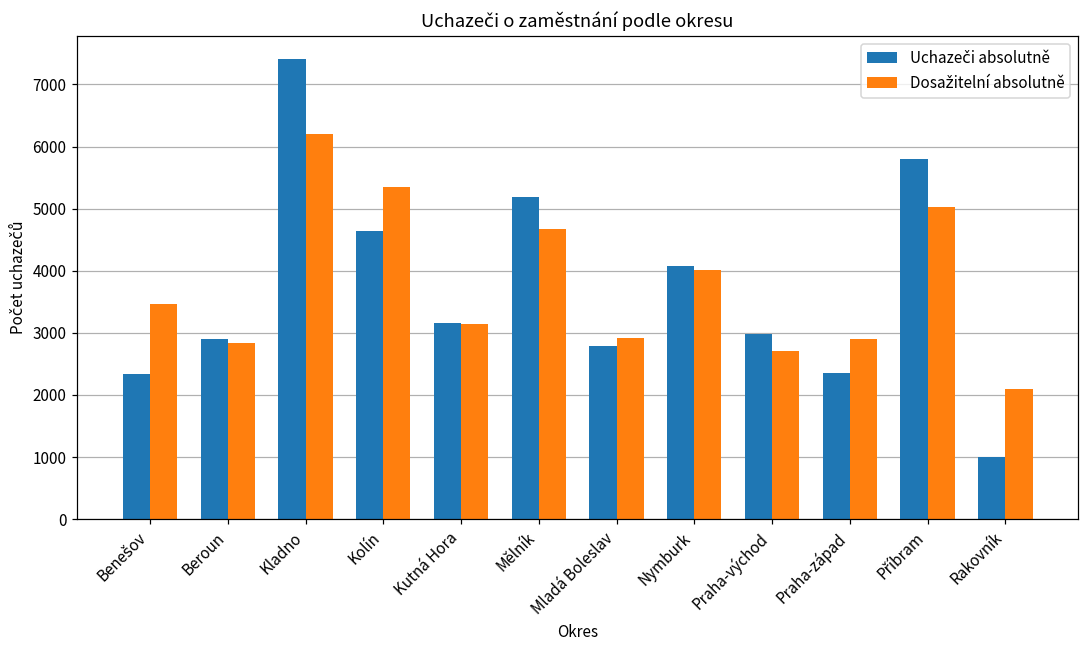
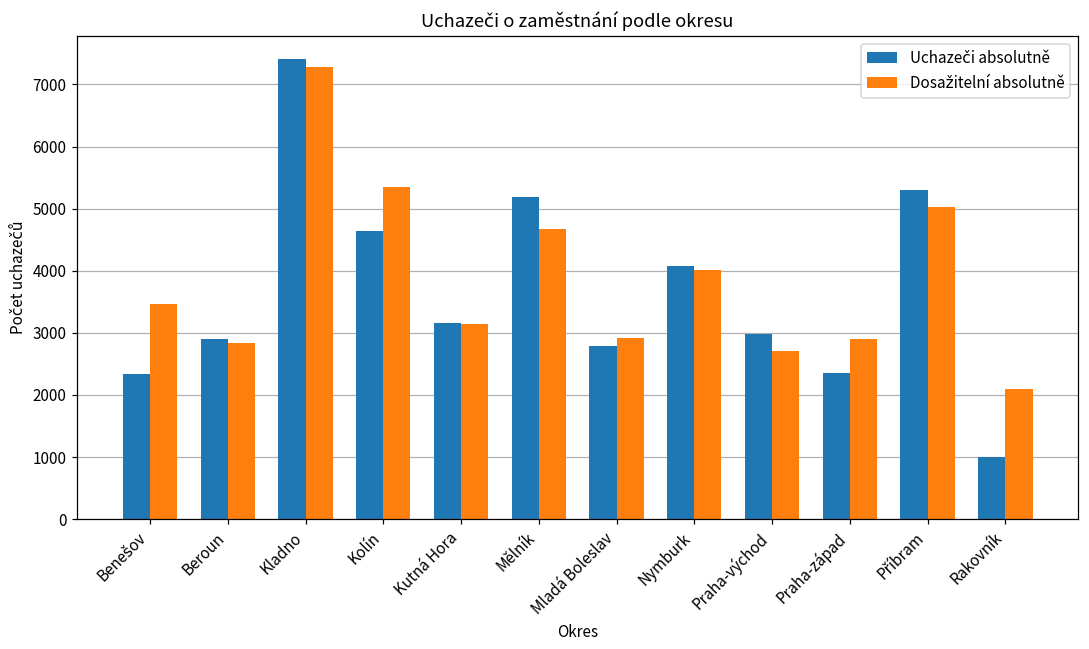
Dosažitelní absolutně, Kladno: 6200 -> 7300
Uchazeči absolutně, Příbram: 5800 -> 5300
